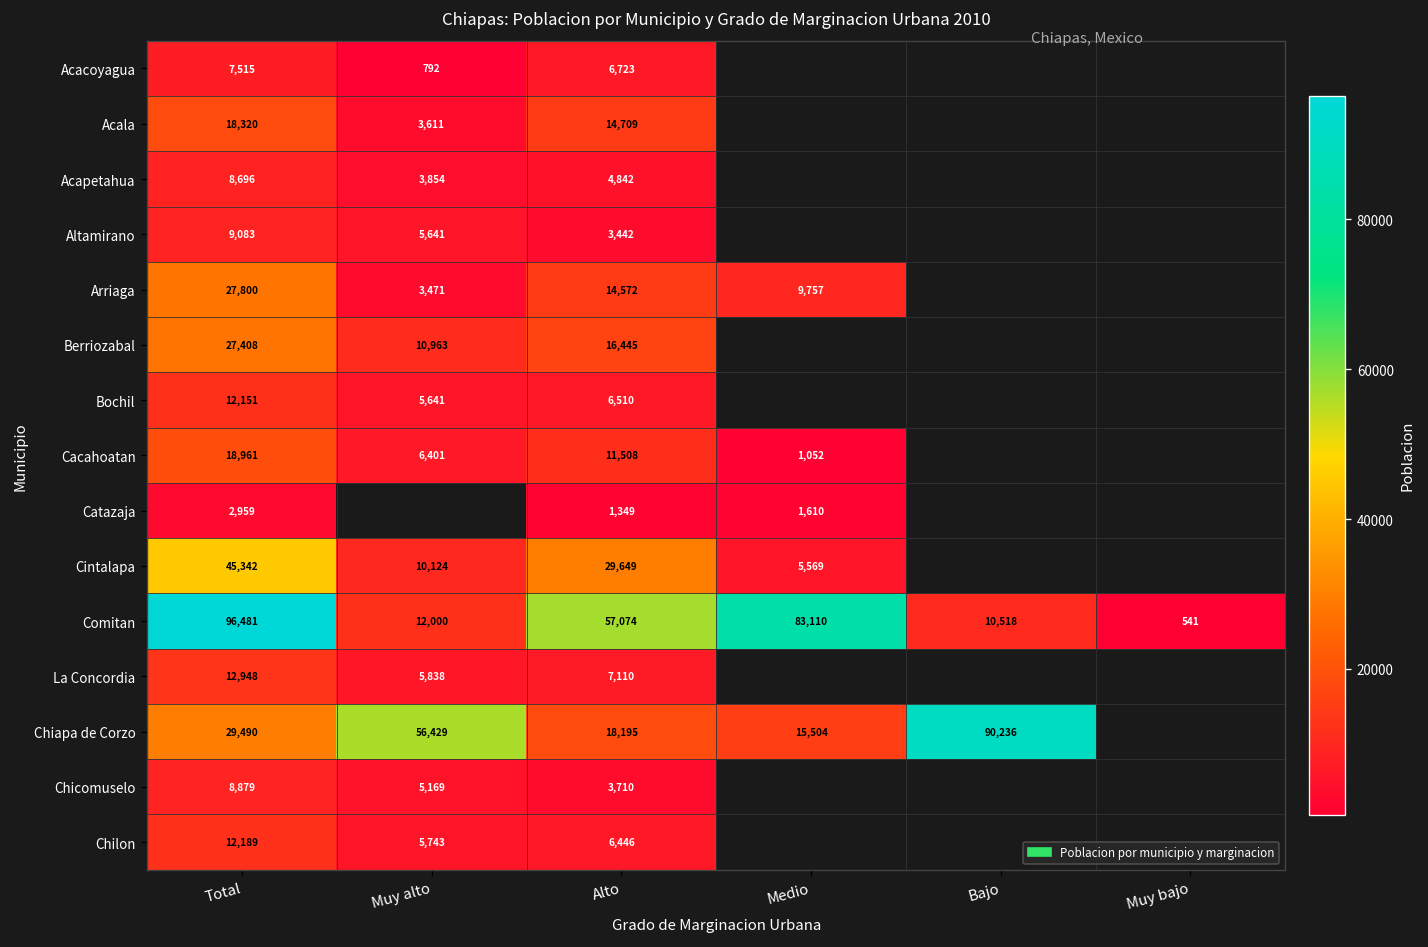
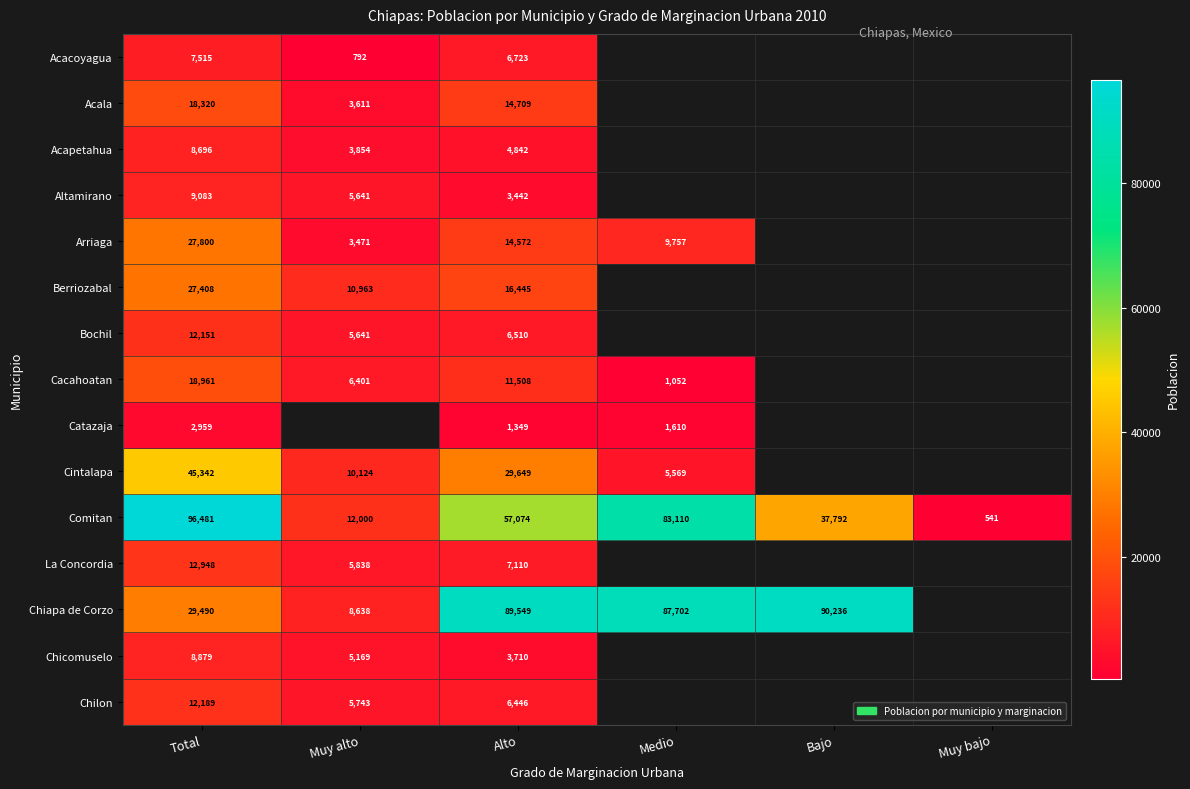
Comitan, Bajo: 10,518 -> 37,792
Chiapa de Corzo, Muy alto: 56,429 -> 8,638
Chiapa de Corzo, Alto: 18,195 -> 89,549
Chiapa de Corzo, Medio: 15,504 -> 87,702
